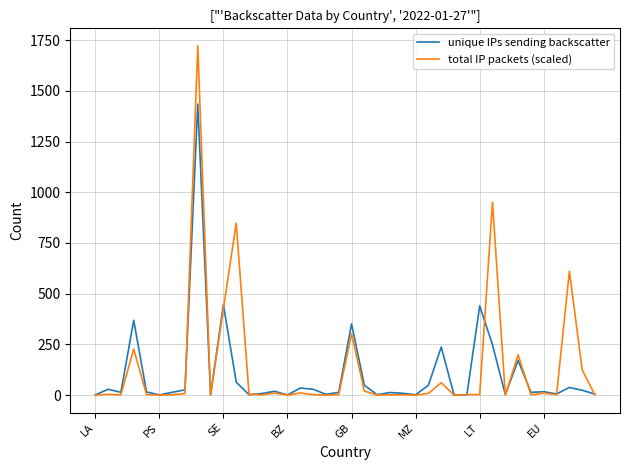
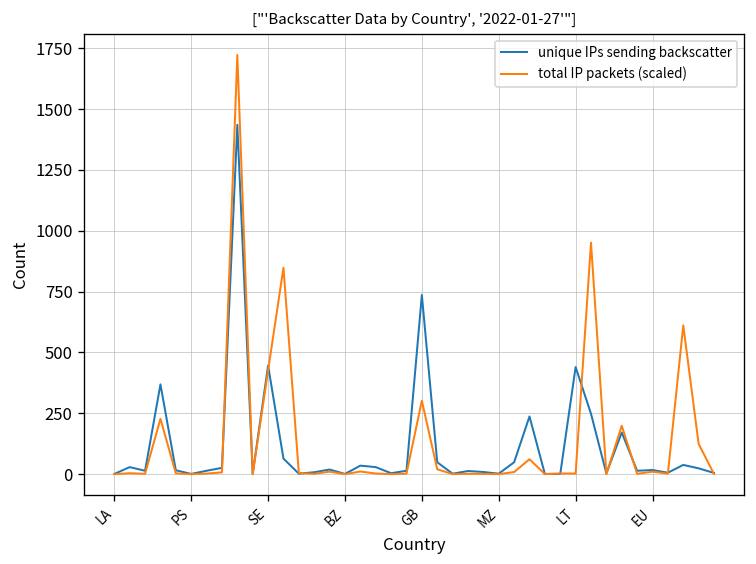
unique IPs sending backscatter, GB: 350 -> 740
